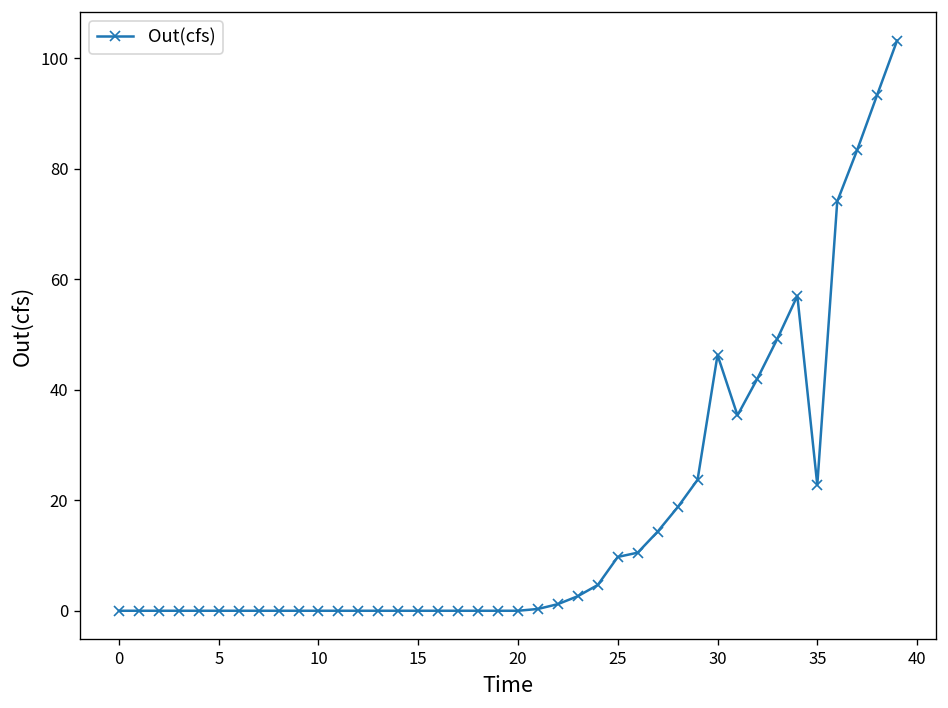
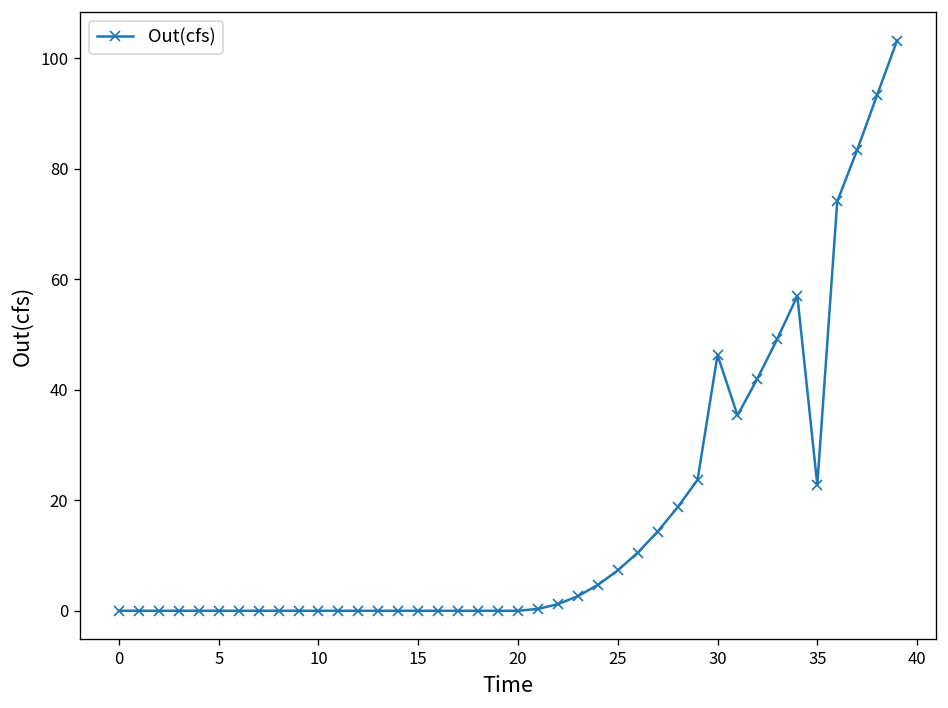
25: 10 -> 7
